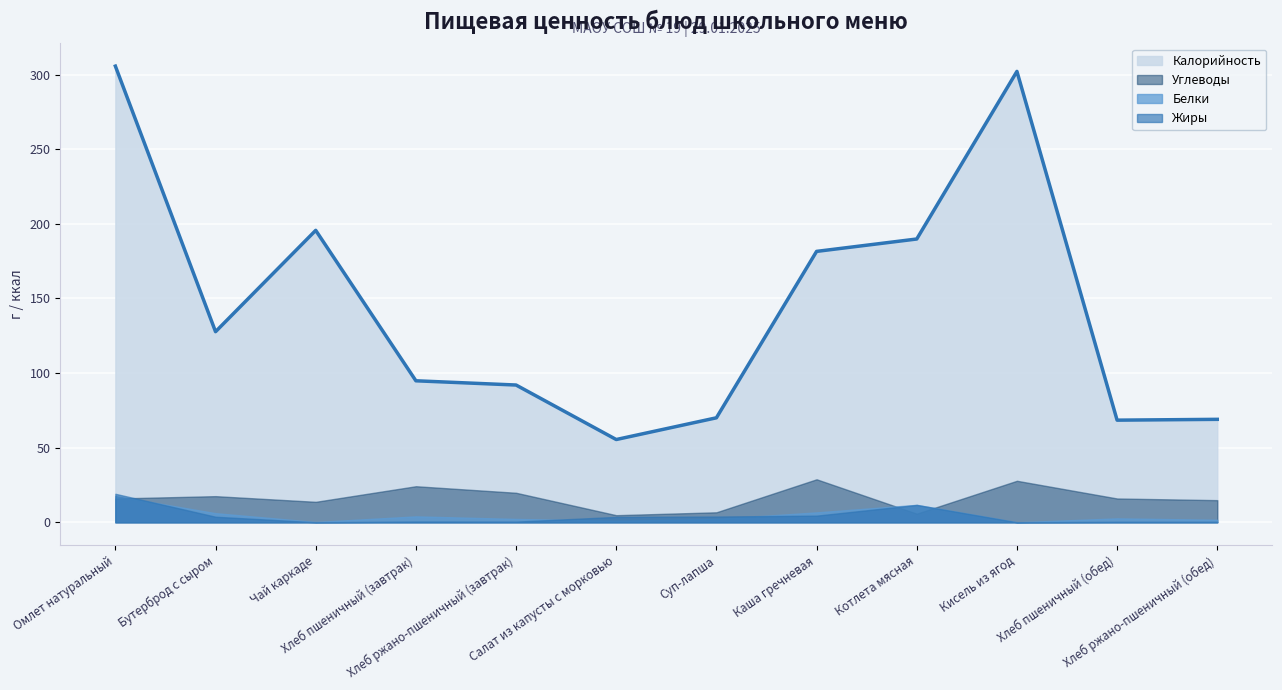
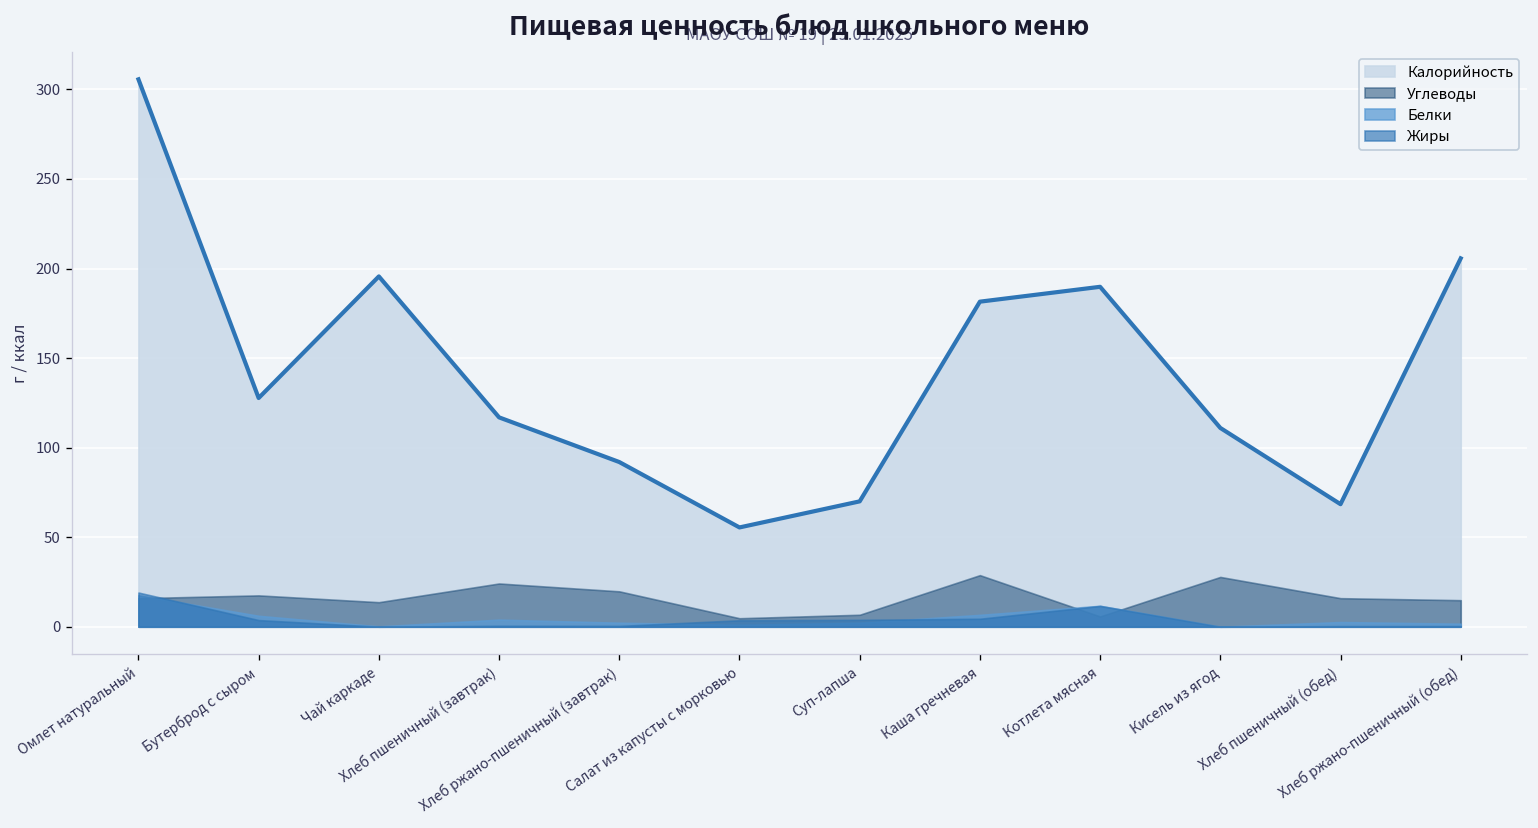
Калорийность, Хлеб пшеничный (завтрак): 95 -> 117
Калорийность, Кисель из ягод: 302 -> 111
Калорийность, Хлеб ржано-пшеничный (обед): 69 -> 206
